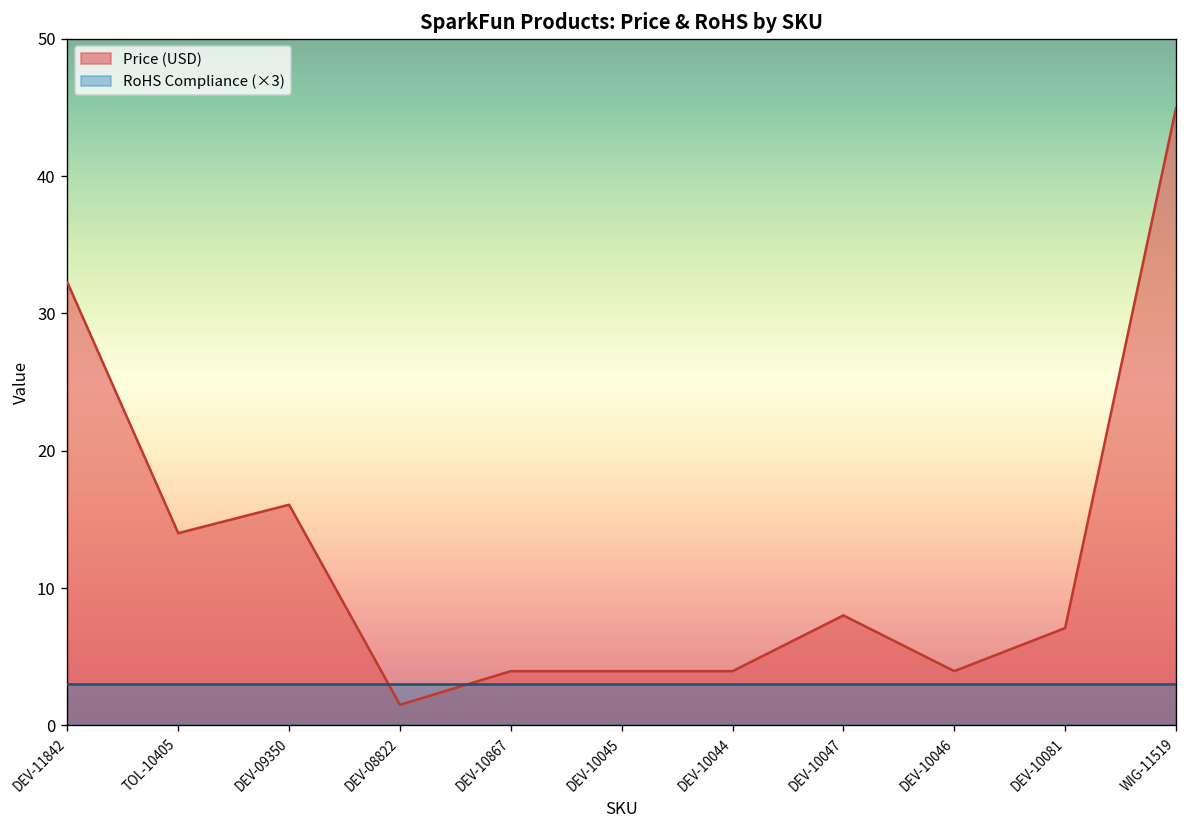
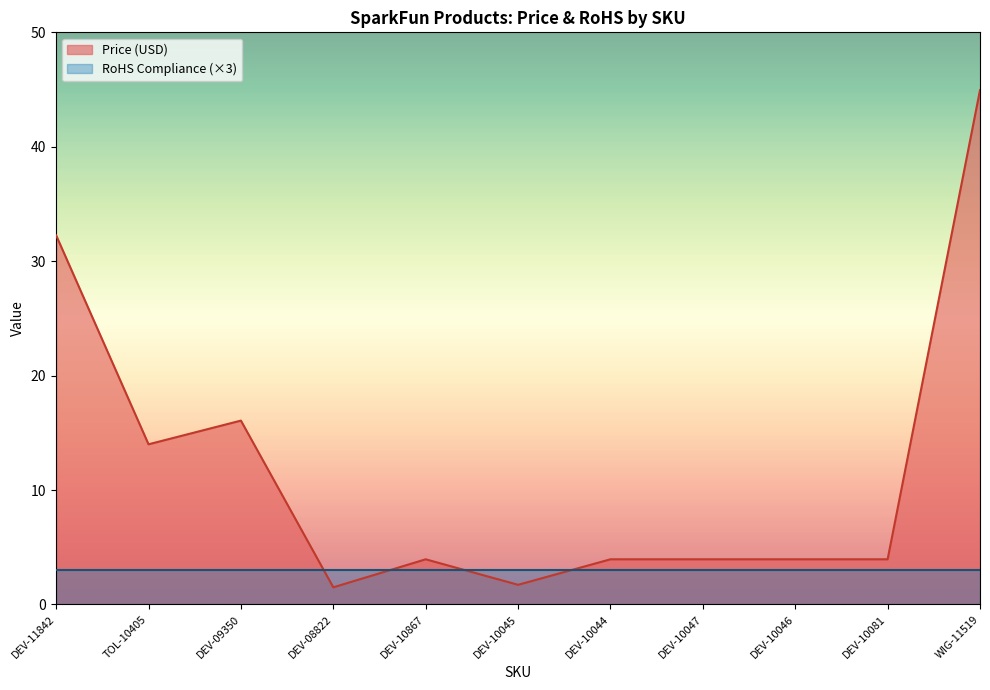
Price (USD), DEV-10045: 4.0 -> 1.7
Price (USD), DEV-10047: 8.0 -> 4.0
Price (USD), DEV-10081: 7.1 -> 4.0
